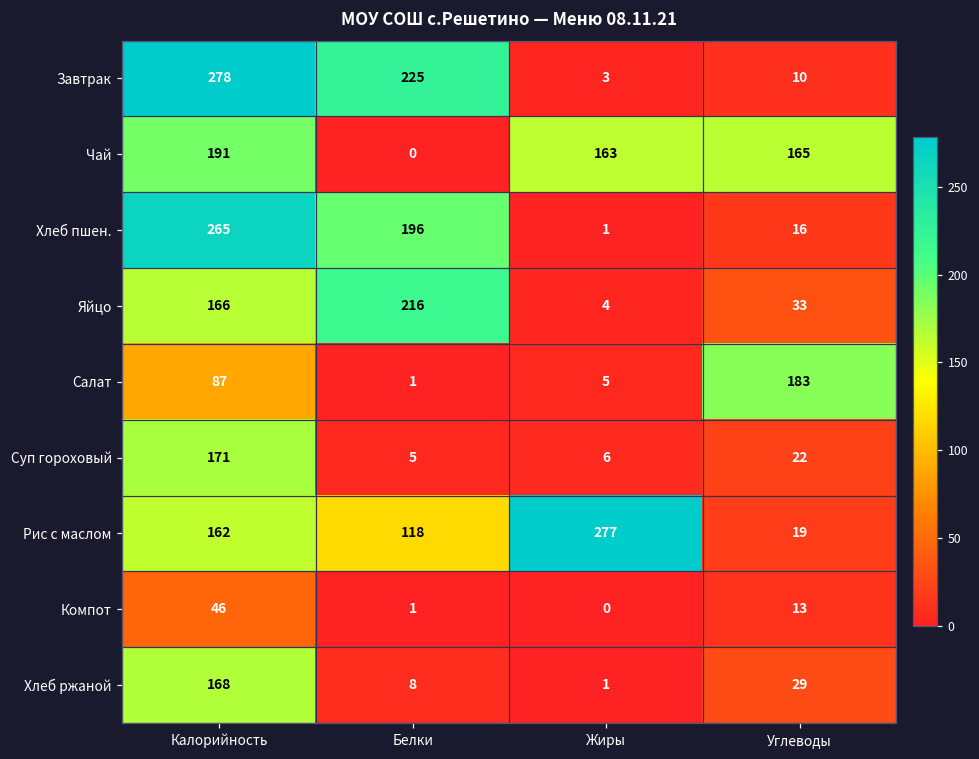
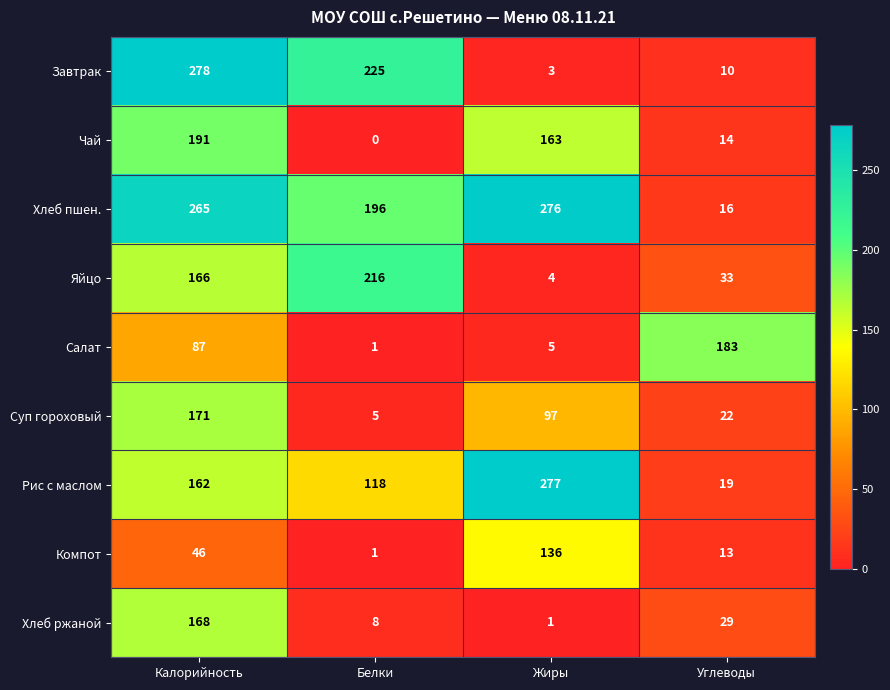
Чай, Углеводы: 165 -> 14
Хлеб пшен., Жиры: 1 -> 276
Суп гороховый, Жиры: 6 -> 97
Компот, Жиры: 0 -> 136
